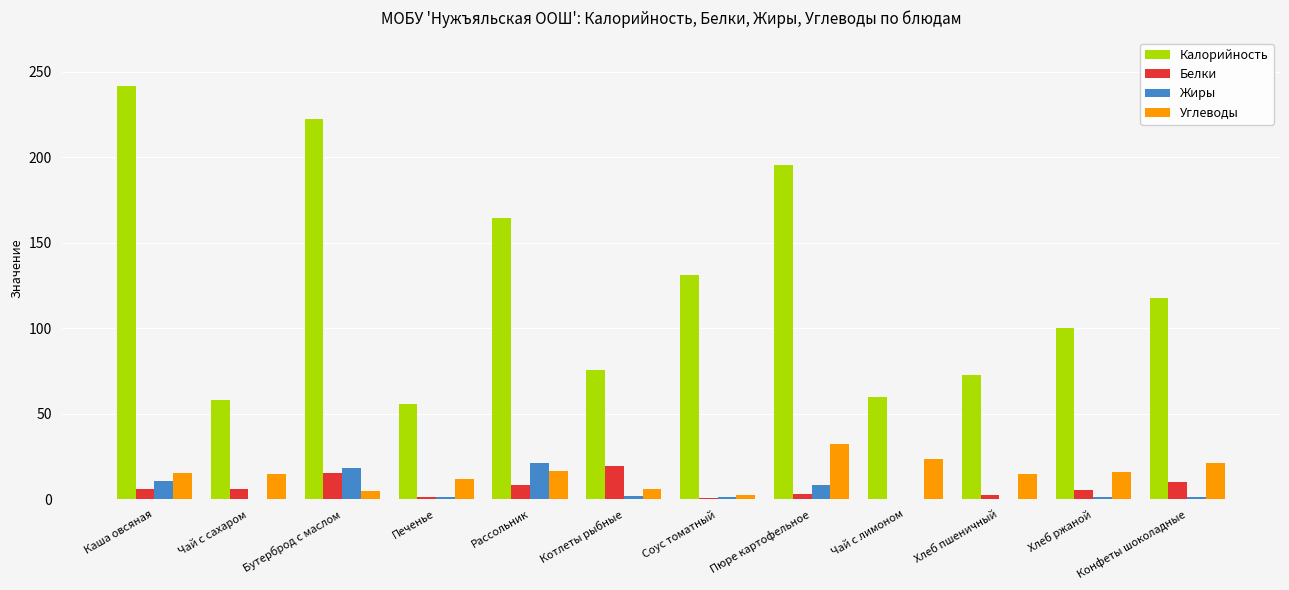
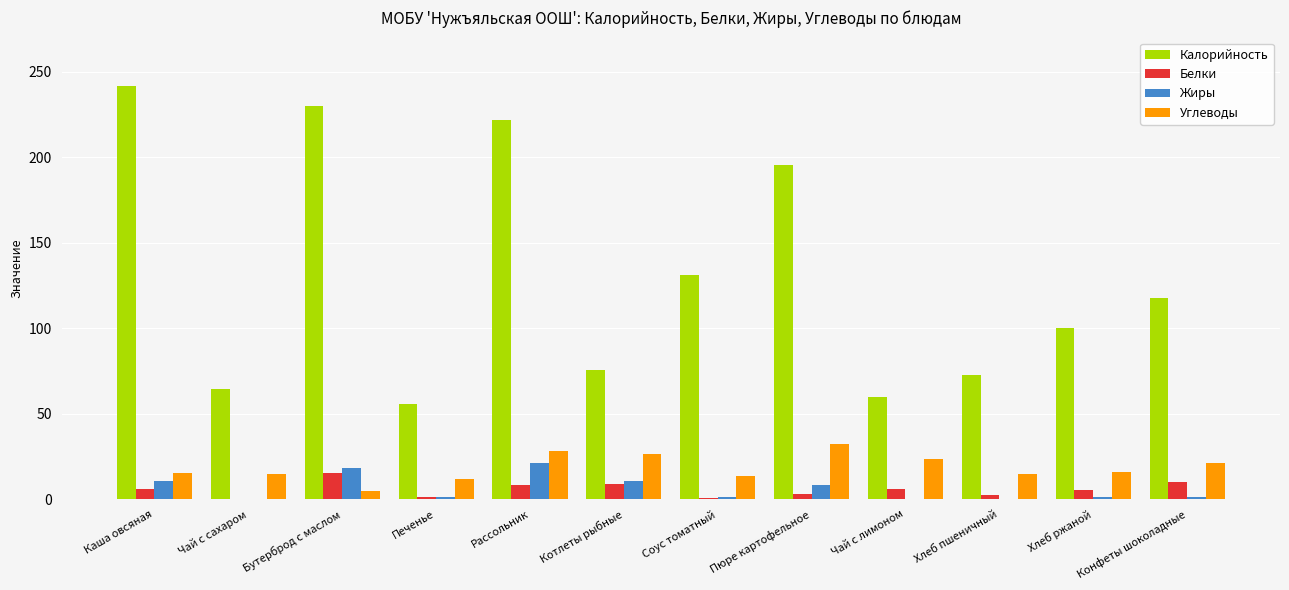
Калорийность, Чай с сахаром: 58 -> 65
Белки, Чай с сахаром: 6 -> 0
Калорийность, Бутерброд с маслом: 223 -> 230
Калорийность, Рассольник: 165 -> 222
Углеводы, Рассольник: 16 -> 28
Белки, Котлеты рыбные: 20 -> 9
Жиры, Котлеты рыбные: 2 -> 10
Углеводы, Котлеты рыбные: 6 -> 26
Углеводы, Соус томатный: 3 -> 14
Белки, Чай с лимоном: 0 -> 6
